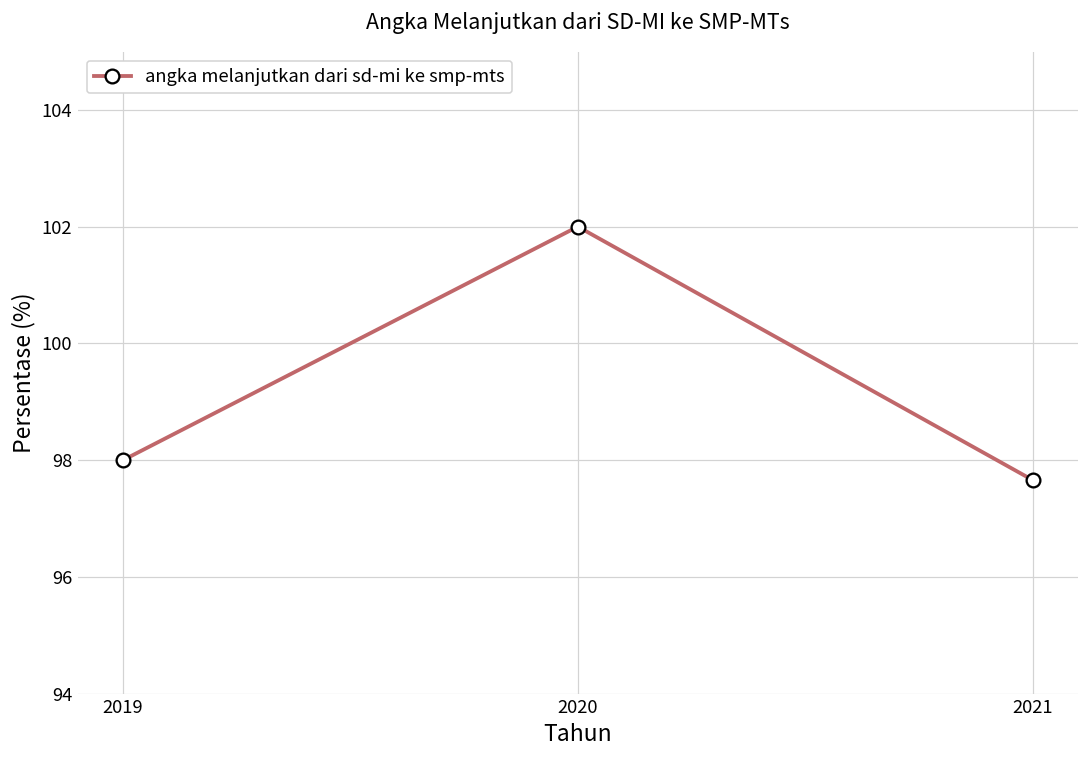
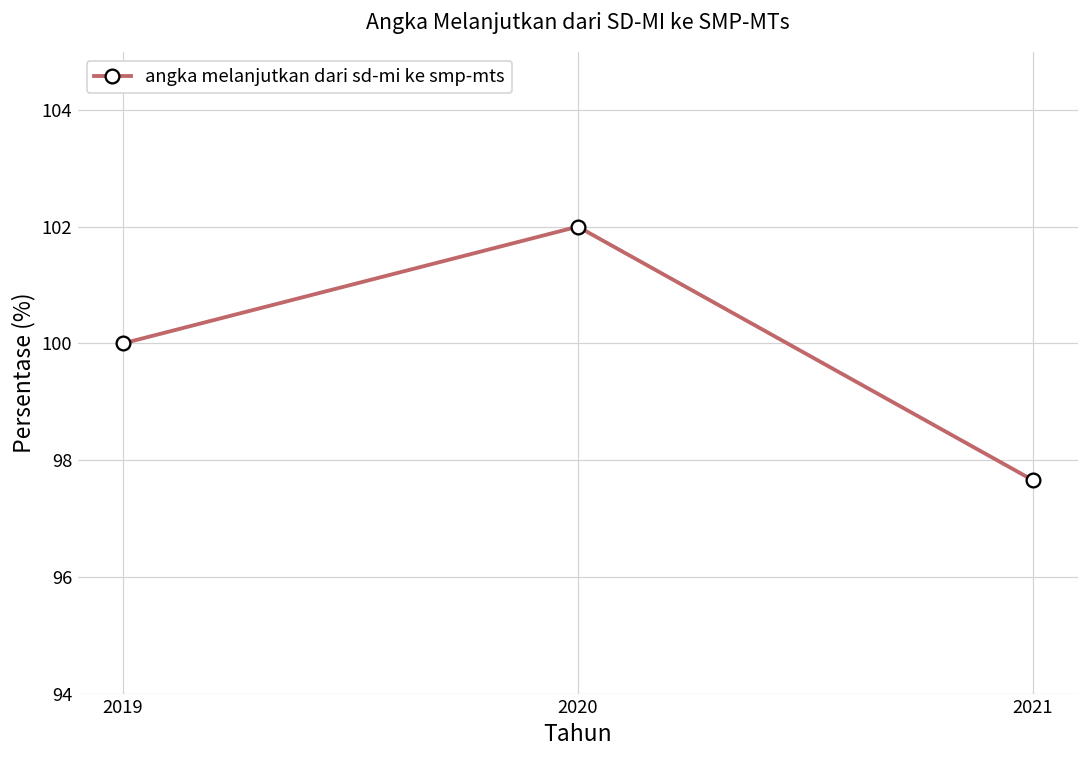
2019: 98 -> 100
